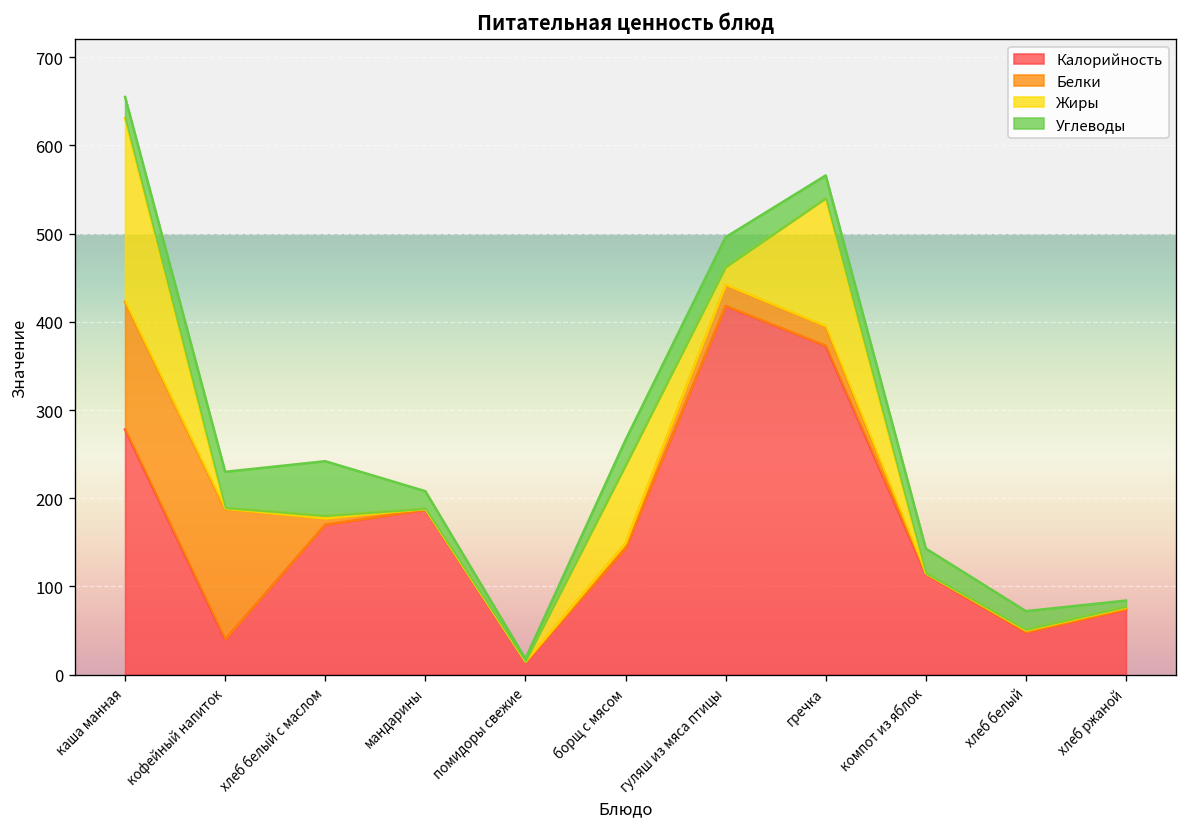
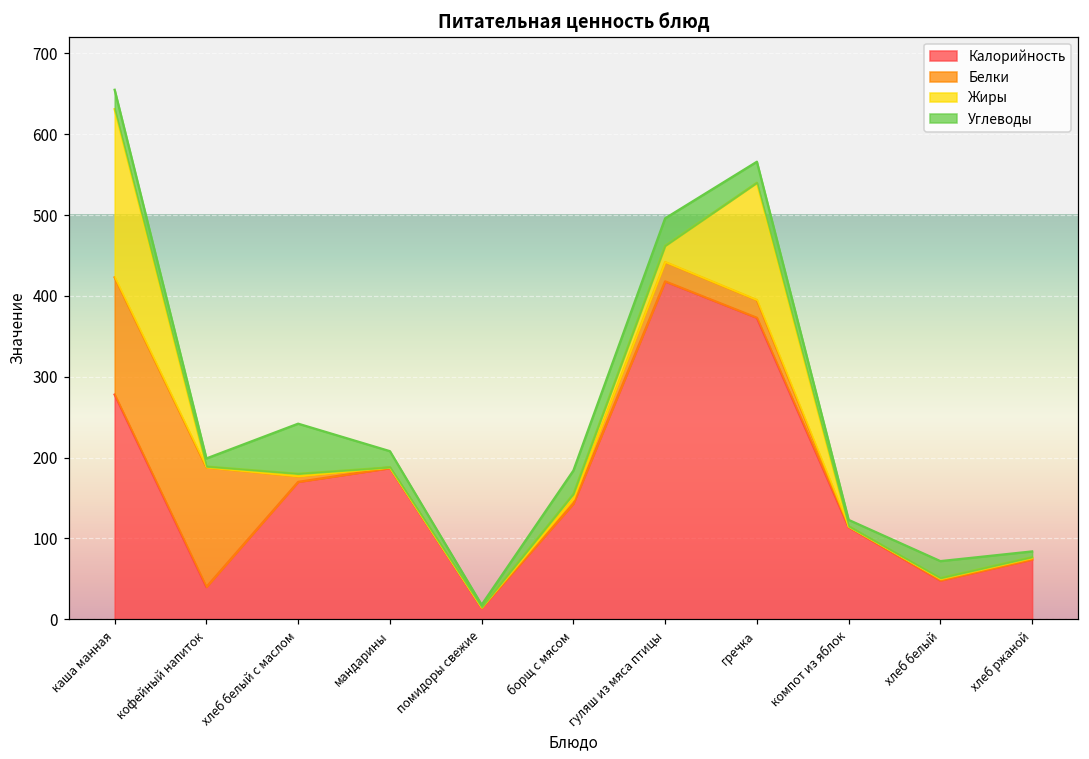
Углеводы, кофейный напиток: 40 -> 10
Жиры, борщ с мясом: 90 -> 10
Углеводы, компот из яблок: 30 -> 10
